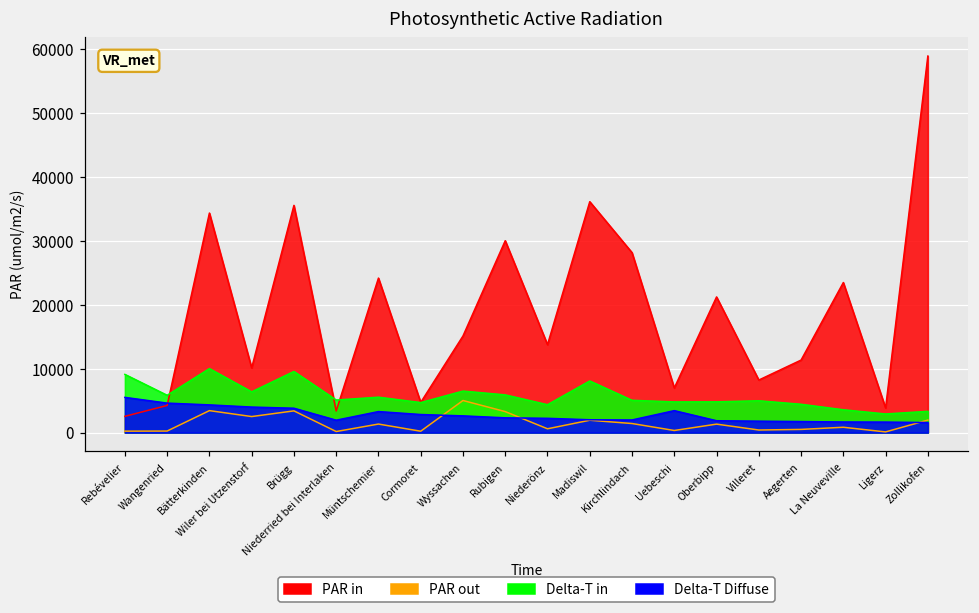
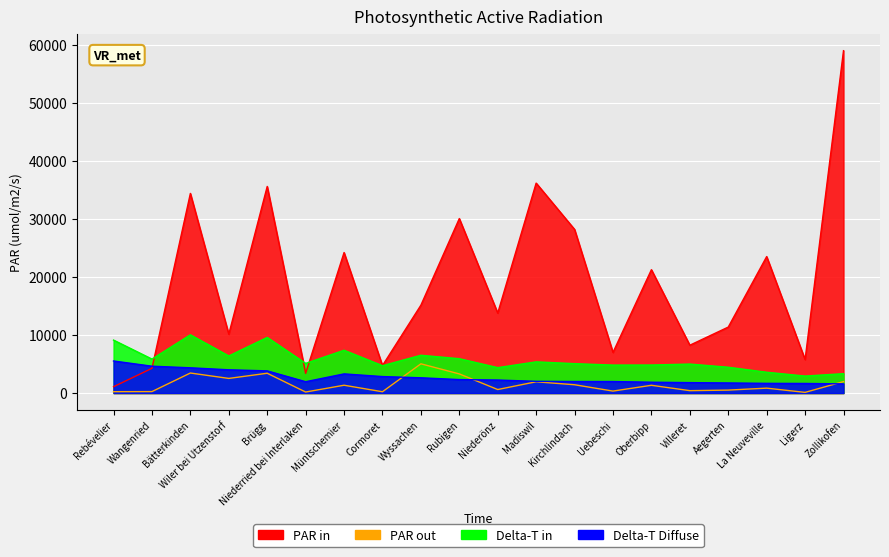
PAR in, Rebévelier: 3000 -> 1000
Delta-T in, Müntschemier: 6000 -> 7000
Delta-T in, Madiswil: 8000 -> 5000
Delta-T Diffuse, Uebeschi: 3000 -> 2000
PAR in, Ligerz: 4000 -> 6000
